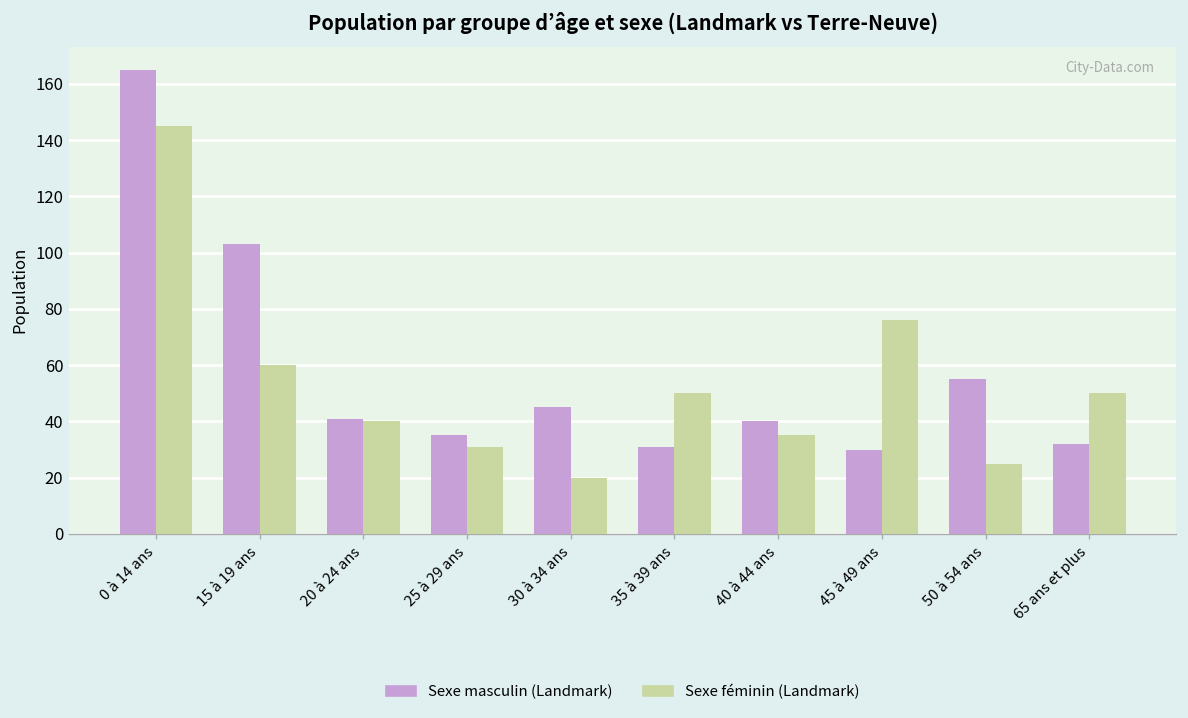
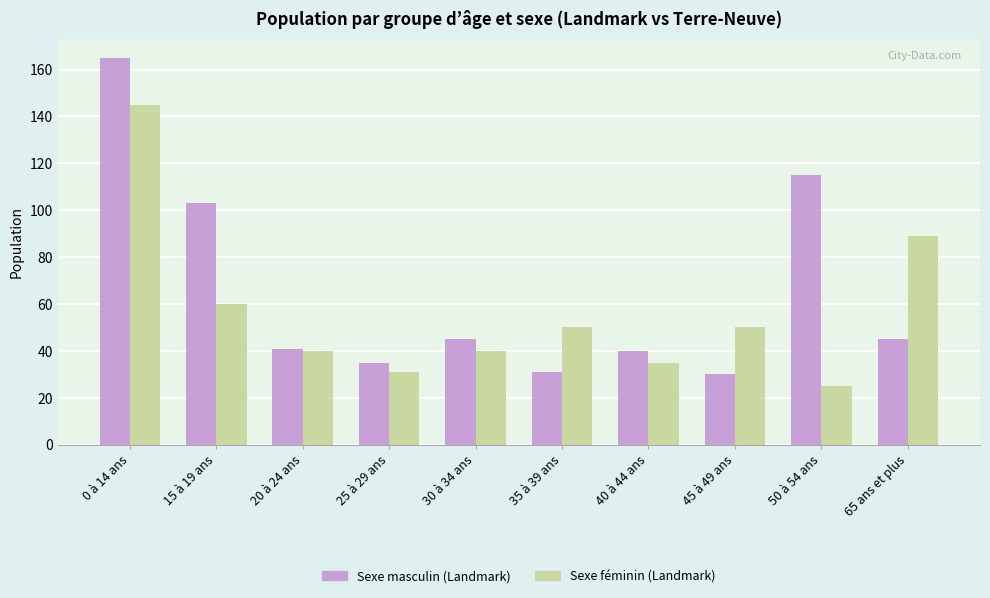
Sexe féminin (Landmark), 30 à 34 ans: 20 -> 40
Sexe féminin (Landmark), 45 à 49 ans: 76 -> 50
Sexe masculin (Landmark), 50 à 54 ans: 55 -> 115
Sexe masculin (Landmark), 65 ans et plus: 32 -> 45
Sexe féminin (Landmark), 65 ans et plus: 50 -> 89
